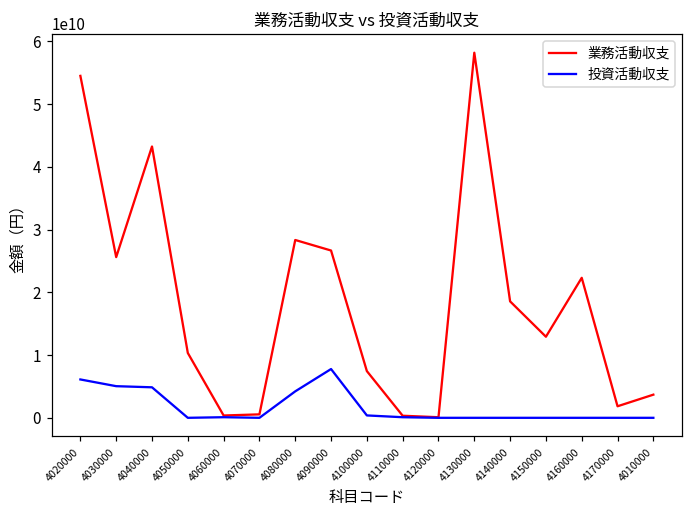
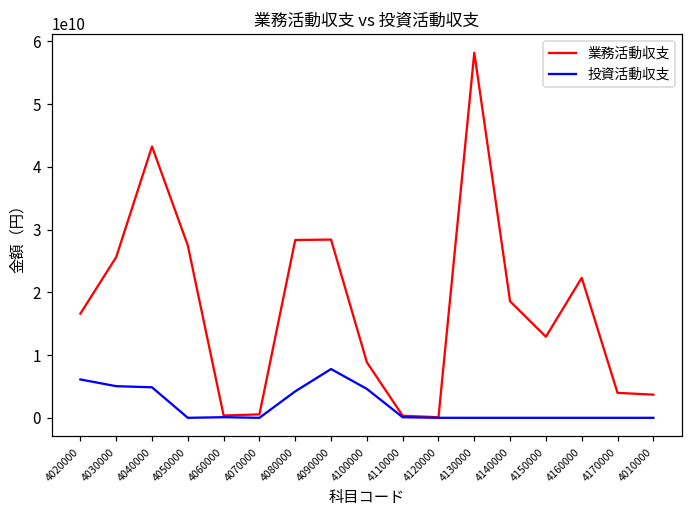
業務活動収支, 4020000: 54000000000 -> 17000000000
業務活動収支, 4050000: 10000000000 -> 27000000000
業務活動収支, 4090000: 27000000000 -> 28000000000
業務活動収支, 4100000: 7000000000 -> 9000000000
投資活動収支, 4100000: 0 -> 5000000000
業務活動収支, 4170000: 2000000000 -> 4000000000
